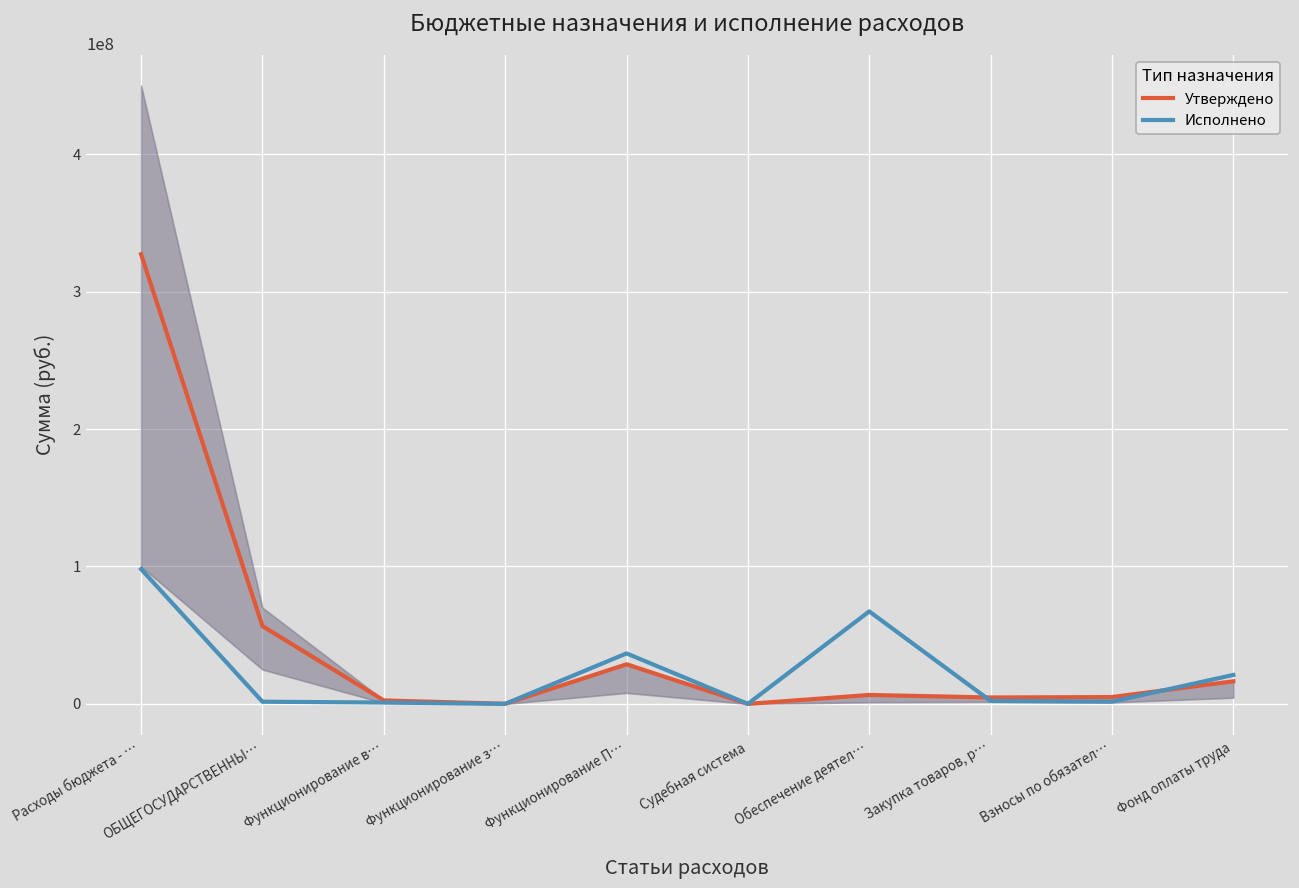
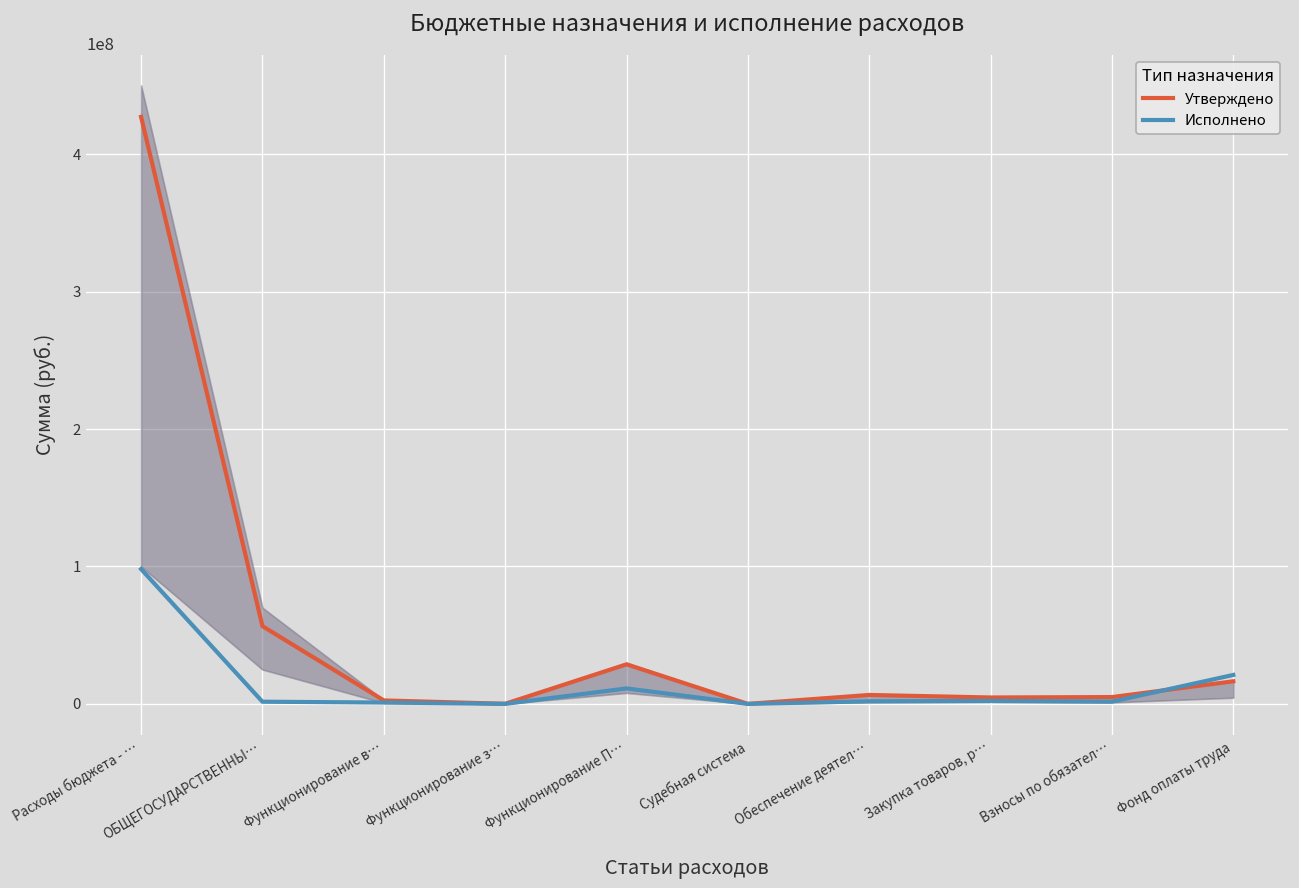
Утверждено, Расходы бюджета - …: 327000000 -> 427000000
Исполнено, Функционирование П…: 37000000 -> 11000000
Исполнено, Обеспечение деятел…: 67000000 -> 2000000
